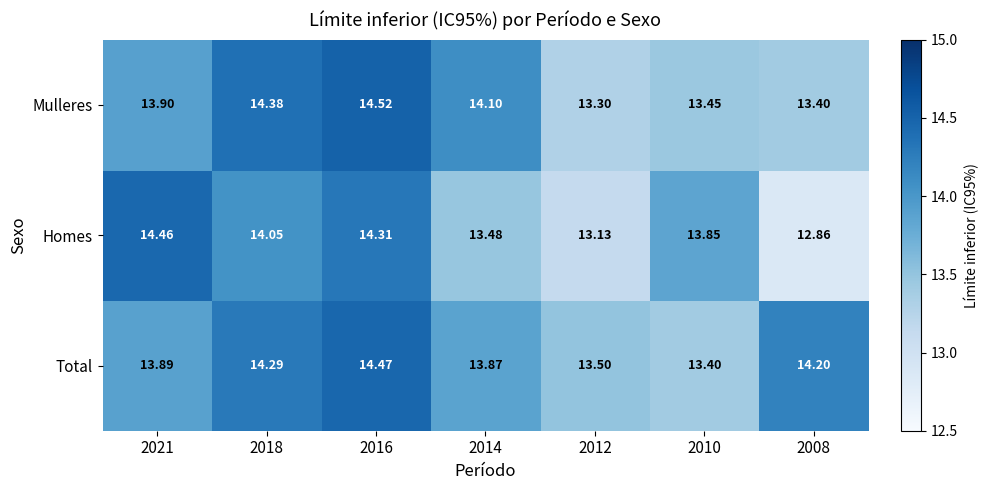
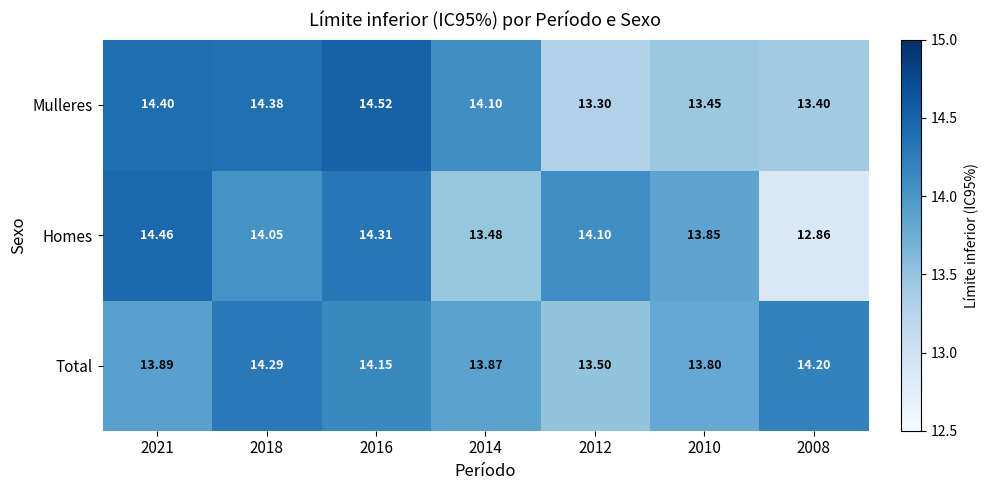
Mulleres, 2021: 13.90 -> 14.40
Homes, 2012: 13.13 -> 14.10
Total, 2016: 14.47 -> 14.15
Total, 2010: 13.40 -> 13.80
